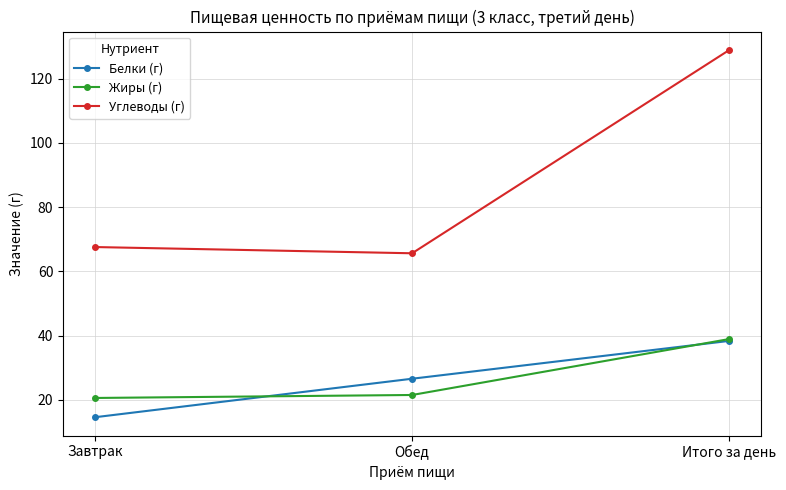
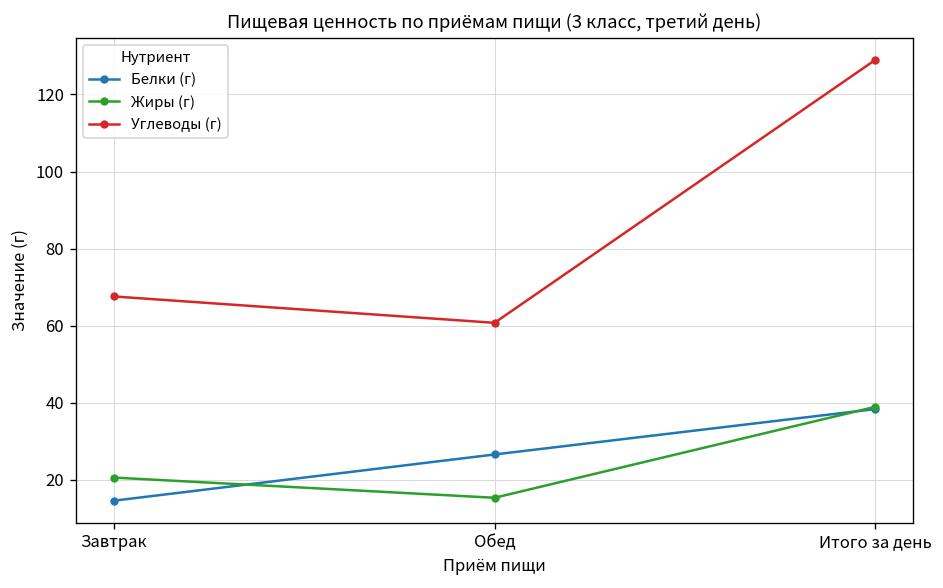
Жиры (г), Обед: 22 -> 15
Углеводы (г), Обед: 66 -> 61
